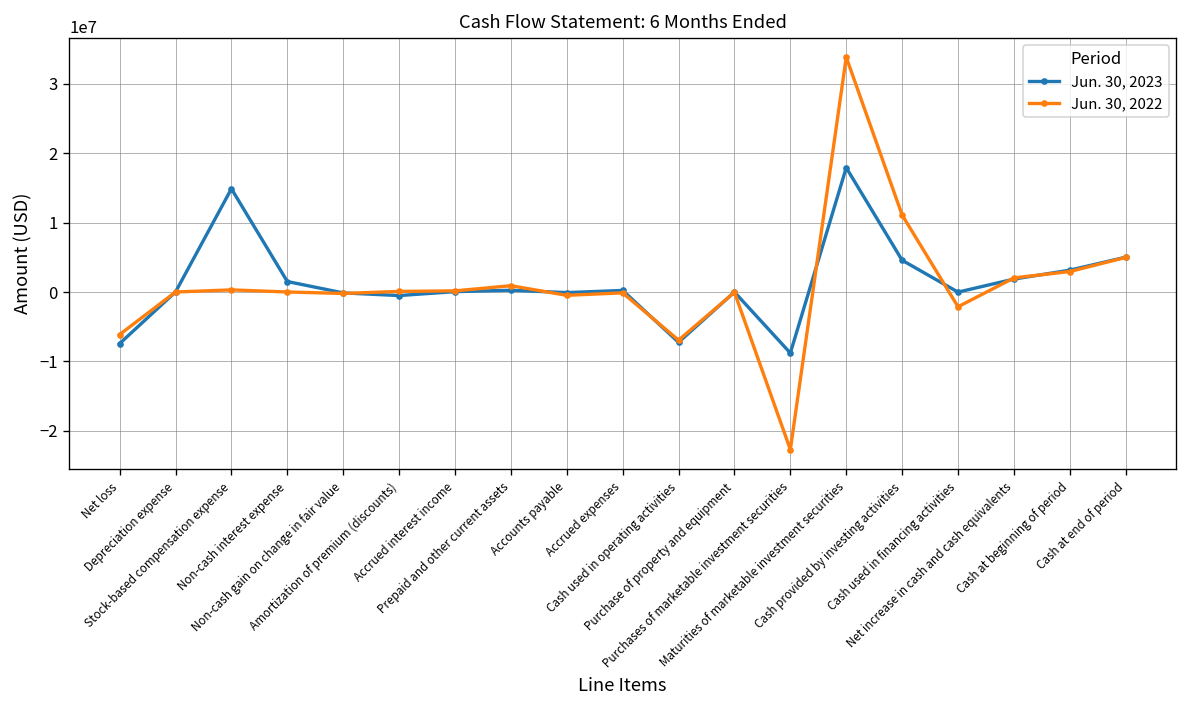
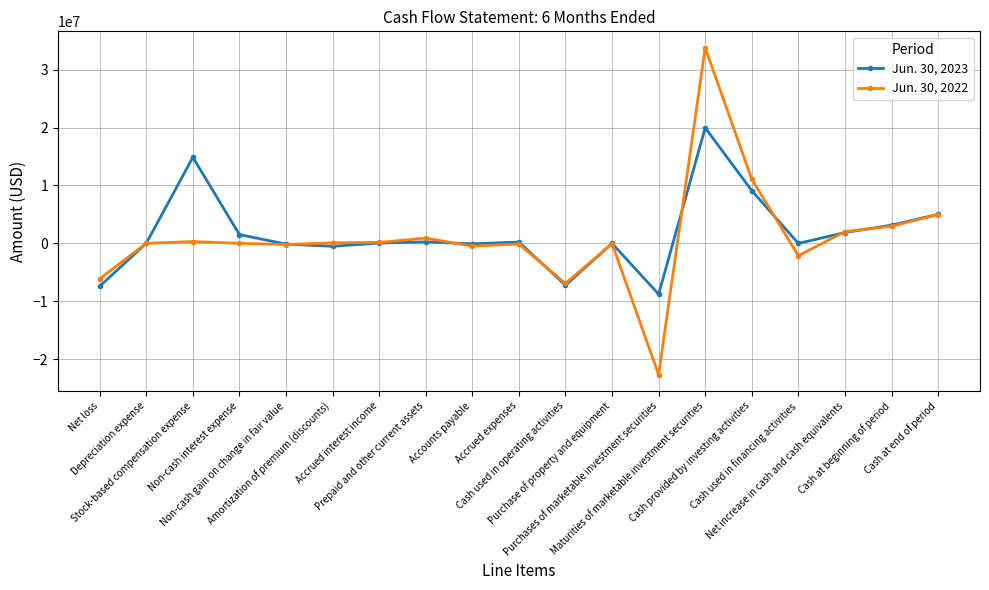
Jun. 30, 2023, Maturities of marketable investment securities: 18000000 -> 20000000
Jun. 30, 2023, Cash provided by investing activities: 5000000 -> 9000000
